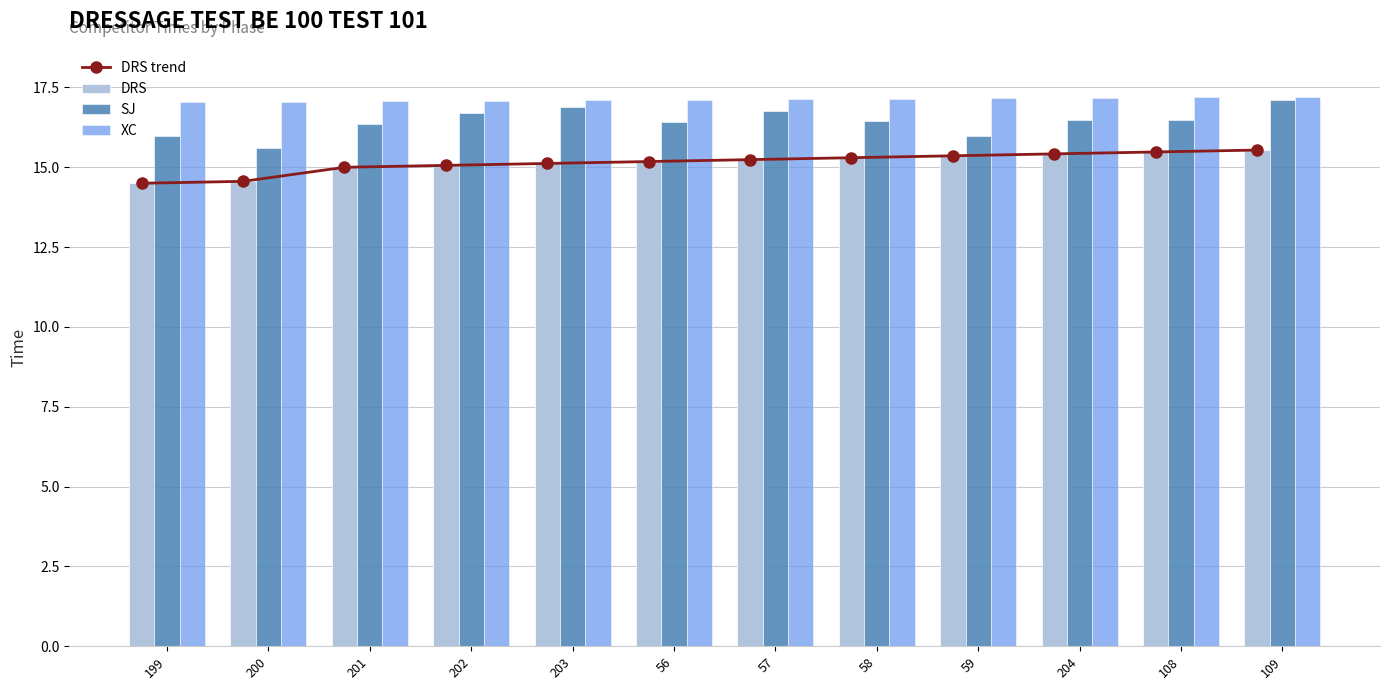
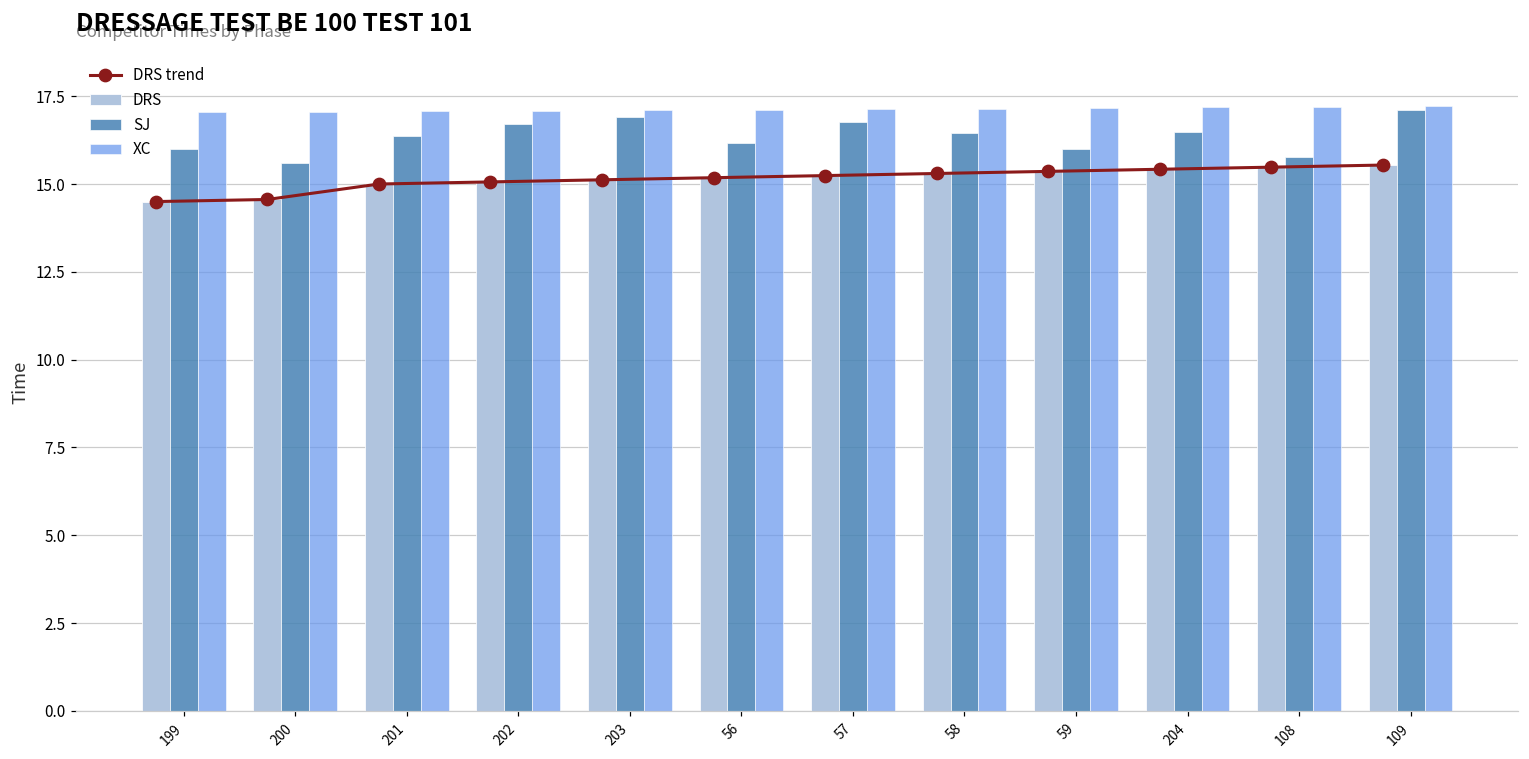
SJ, 56: 16.4 -> 16.2
SJ, 108: 16.5 -> 15.8
